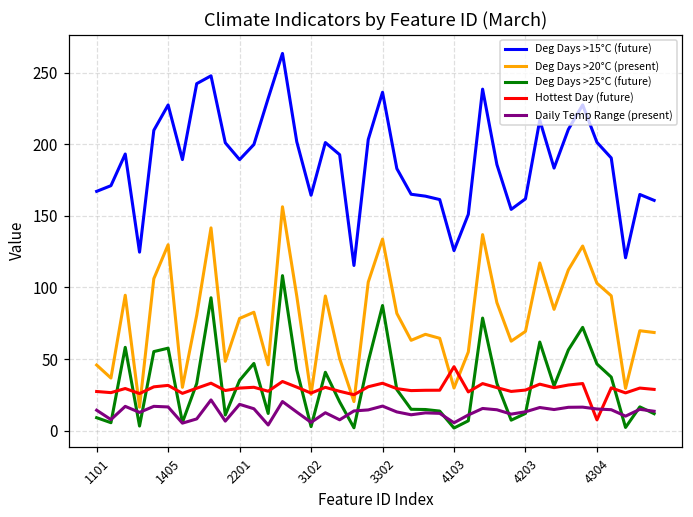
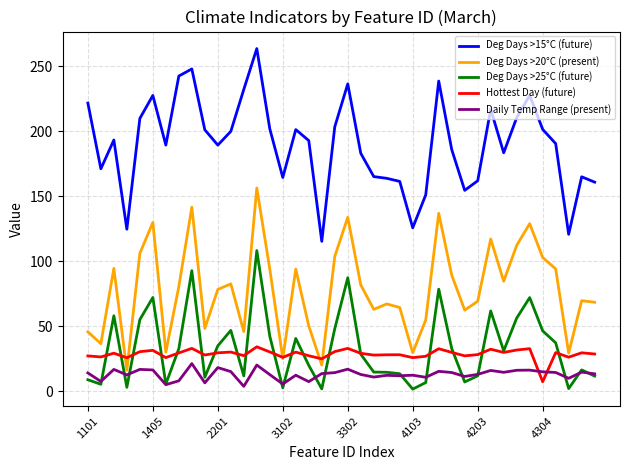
Deg Days >15°C (future), 1101: 167 -> 222
Deg Days >25°C (future), 1405: 58 -> 72
Hottest Day (future), 4103: 45 -> 26
Daily Temp Range (present), 4103: 5 -> 12
